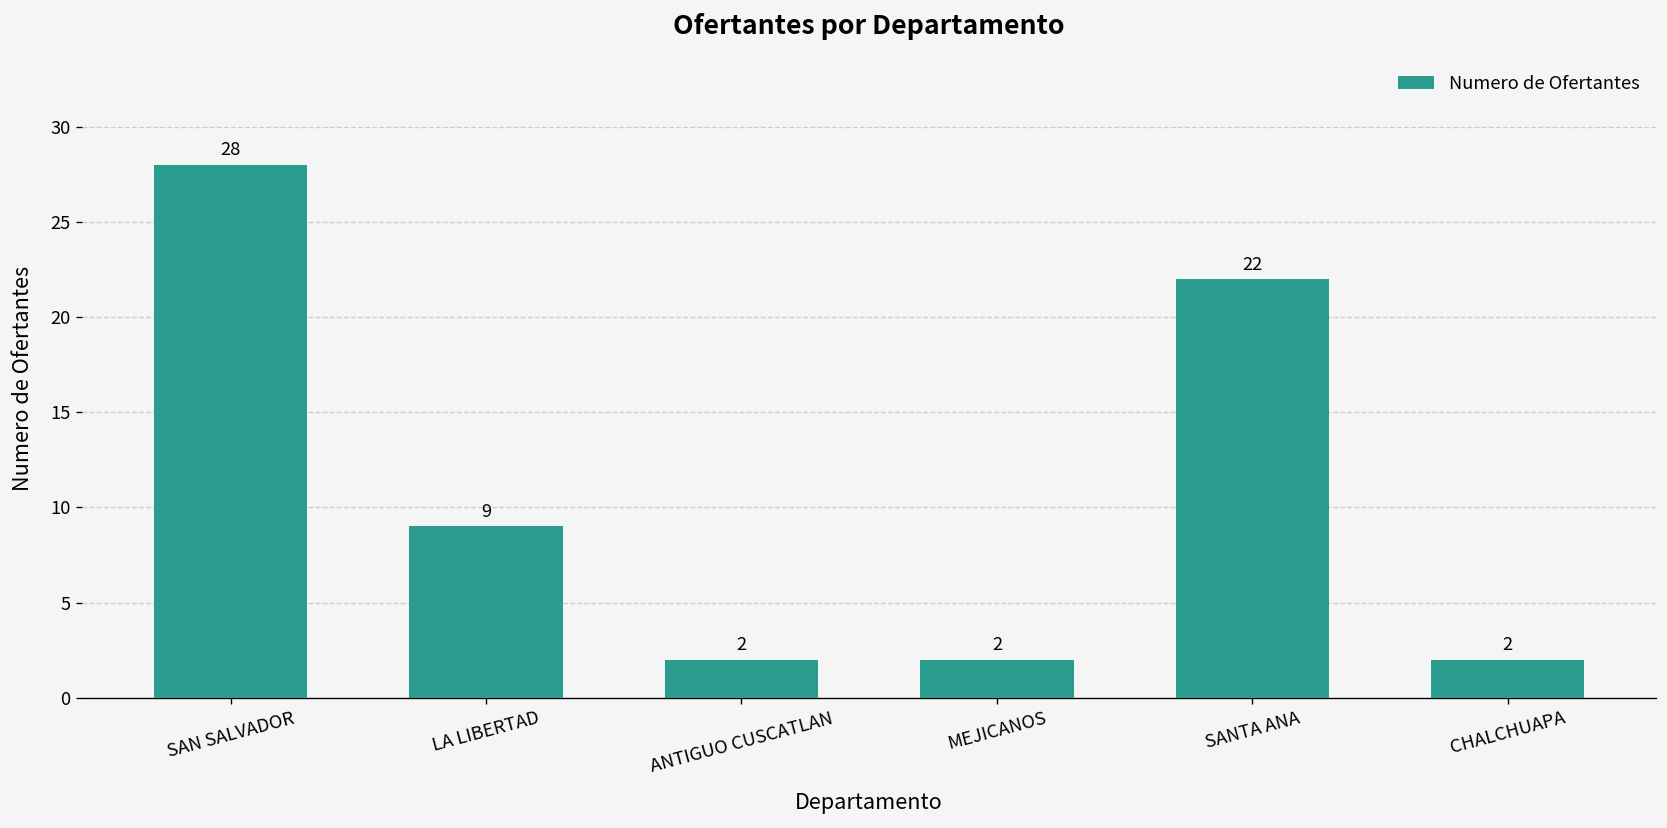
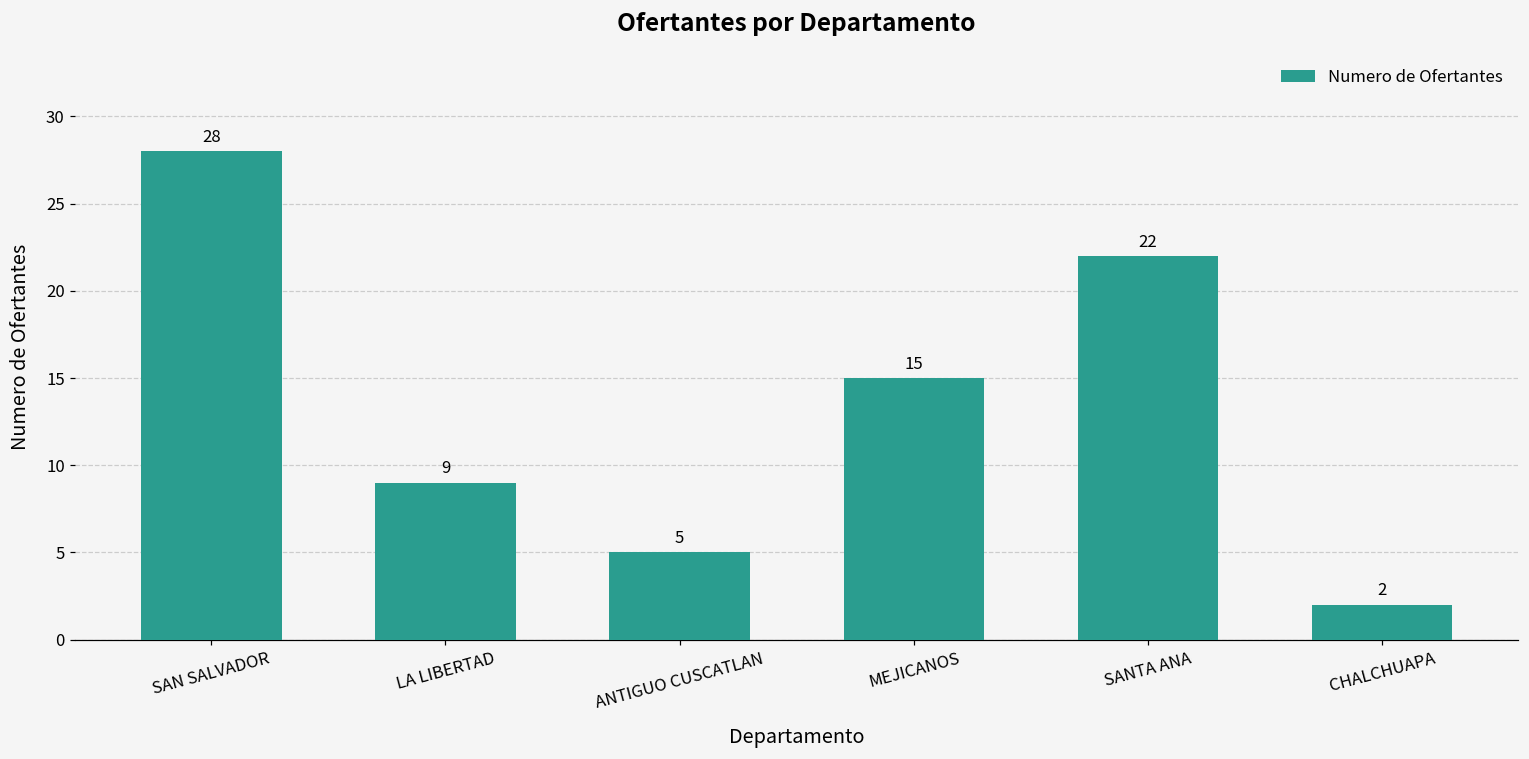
ANTIGUO CUSCATLAN: 2 -> 5
MEJICANOS: 2 -> 15
